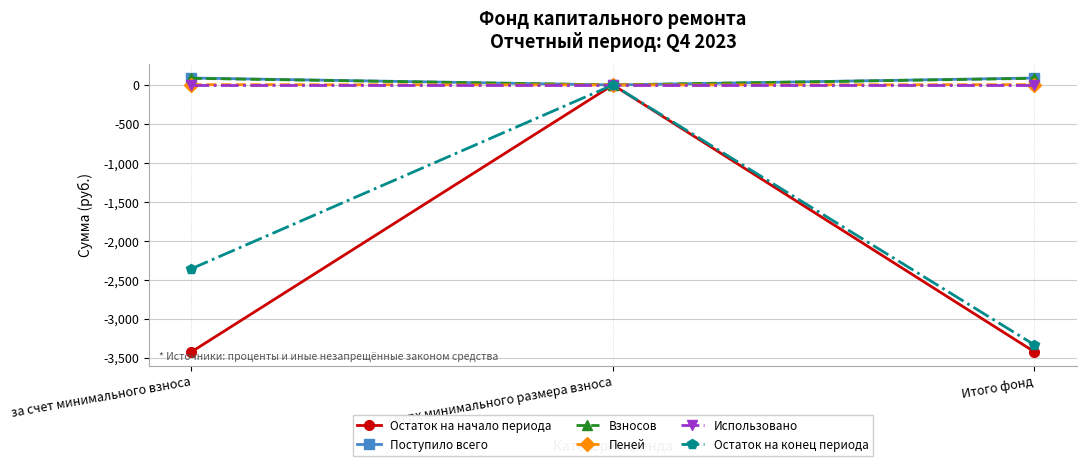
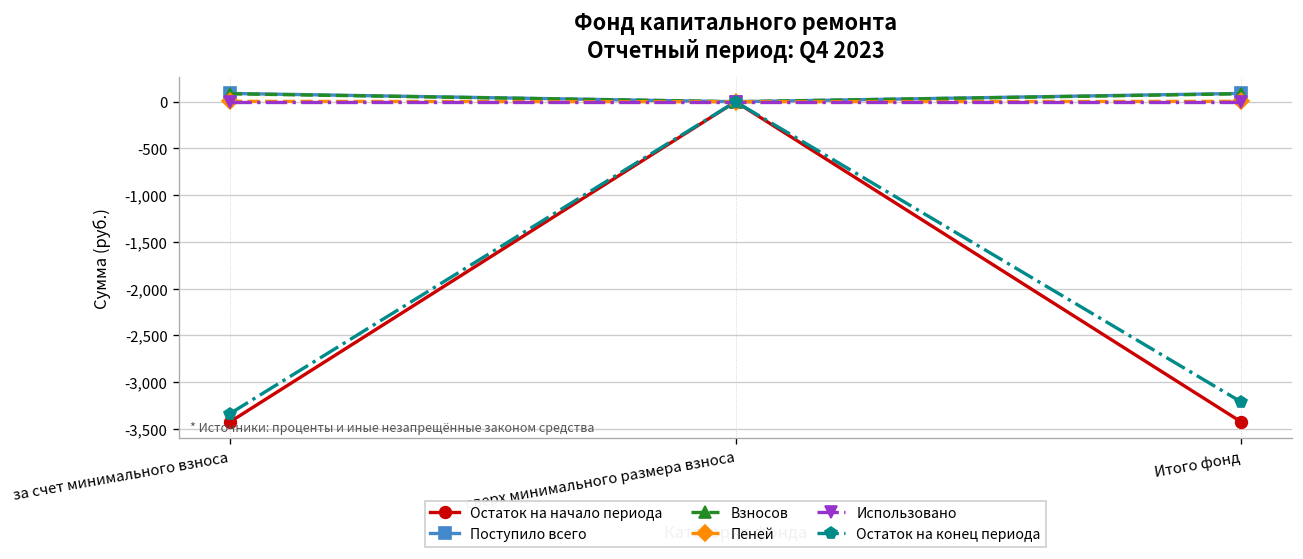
Остаток на конец периода, за счет минимального взноса: -2,400 -> -3,300
Остаток на конец периода, Итого фонд: -3,300 -> -3,200
